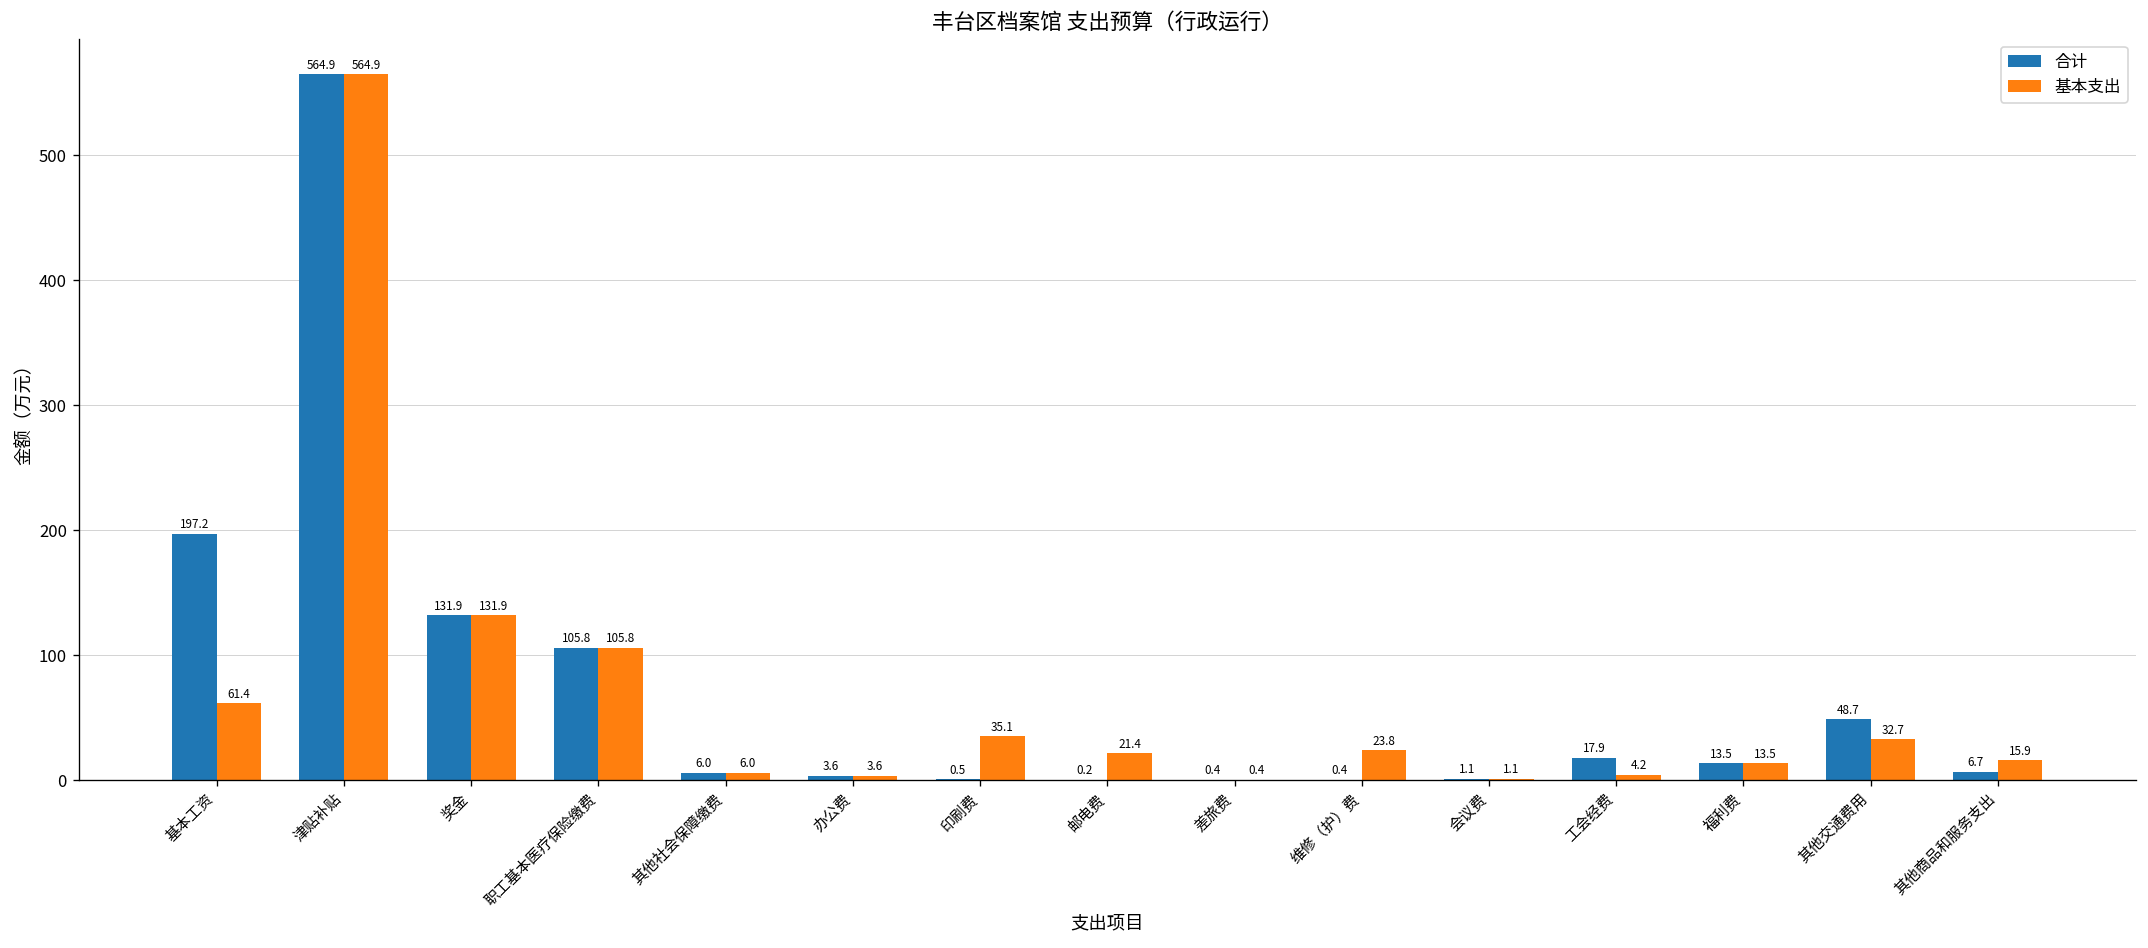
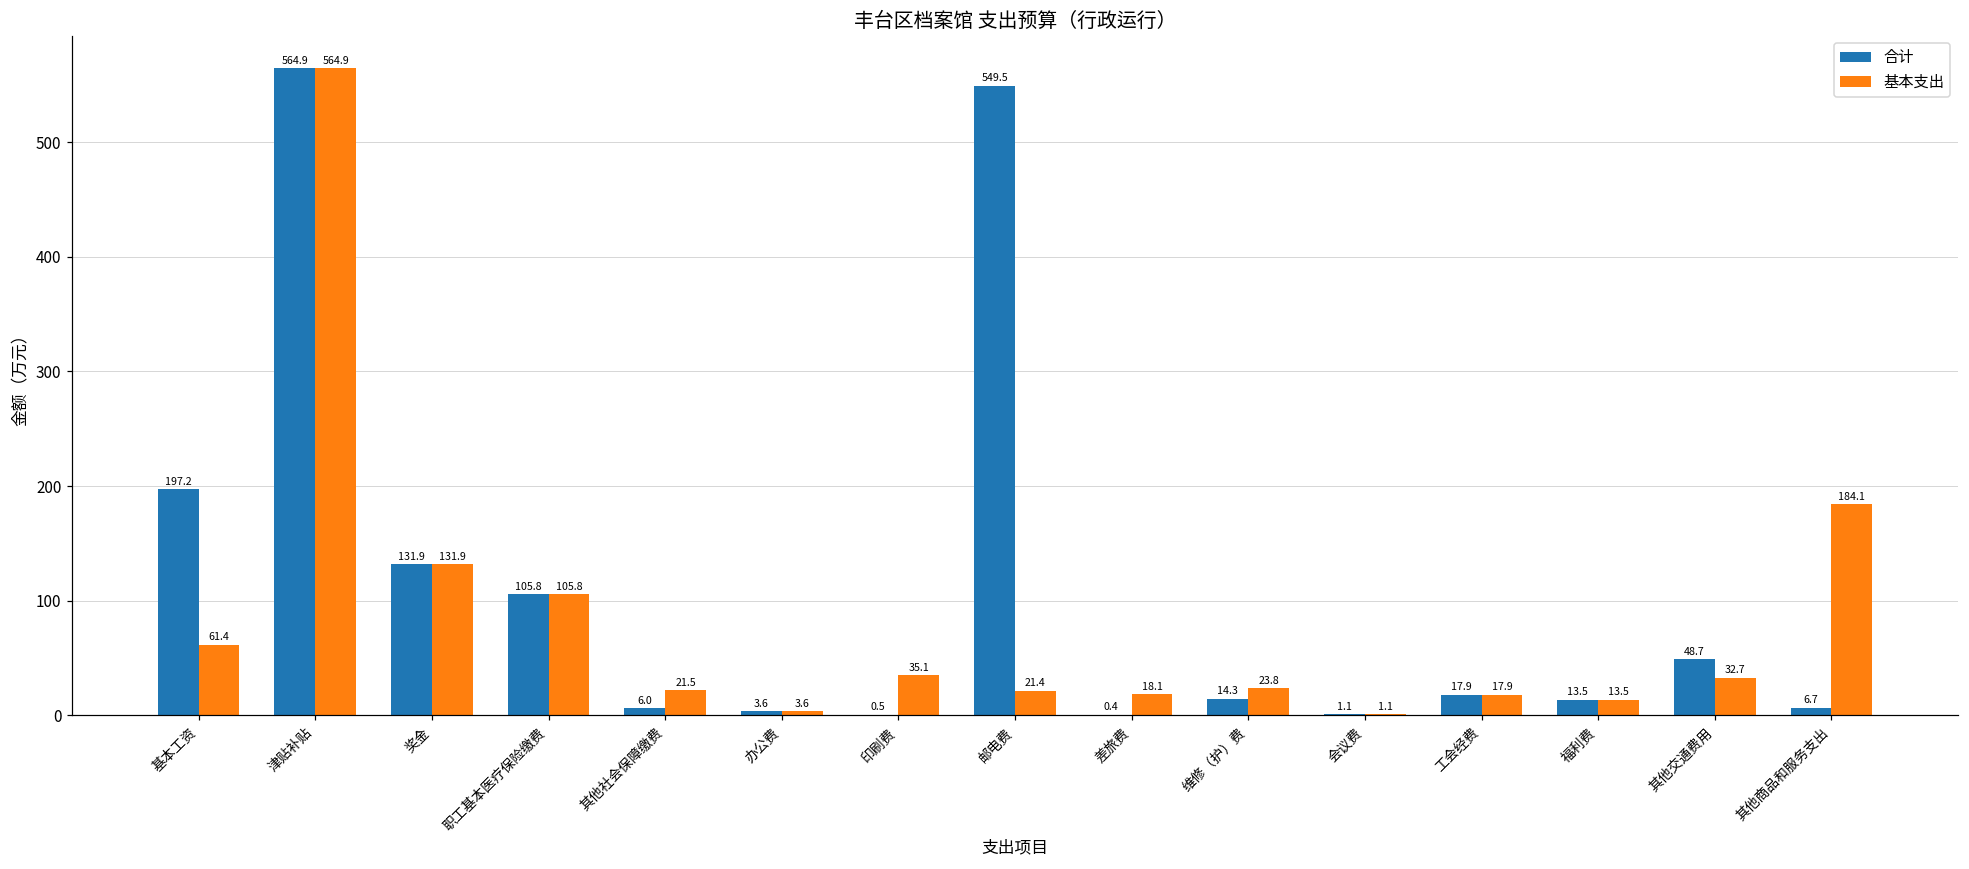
基本支出, 其他社会保障缴费: 6.0 -> 21.5
合计, 邮电费: 0.2 -> 549.5
基本支出, 差旅费: 0.4 -> 18.1
合计, 维修（护）费: 0.4 -> 14.3
基本支出, 工会经费: 4.2 -> 17.9
基本支出, 其他商品和服务支出: 15.9 -> 184.1
